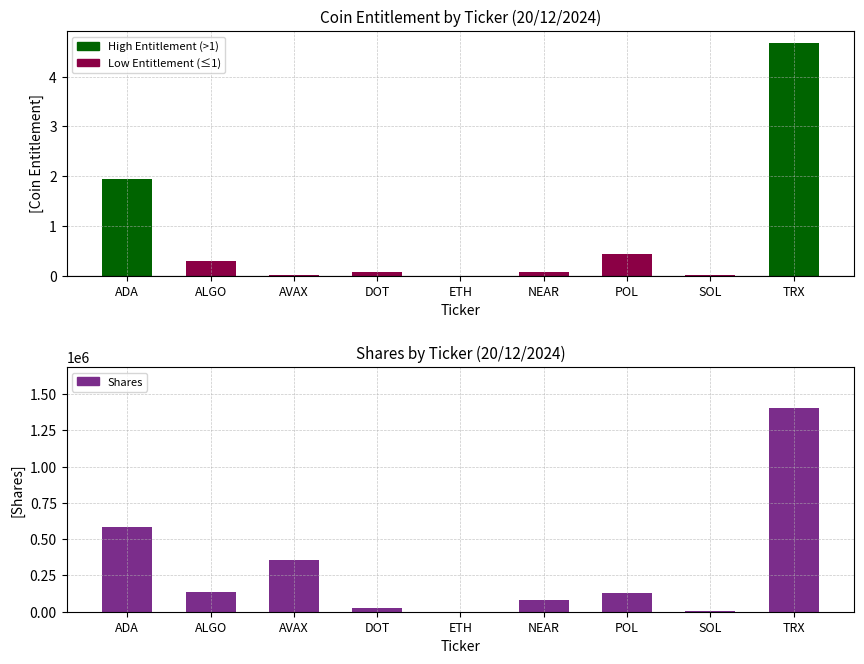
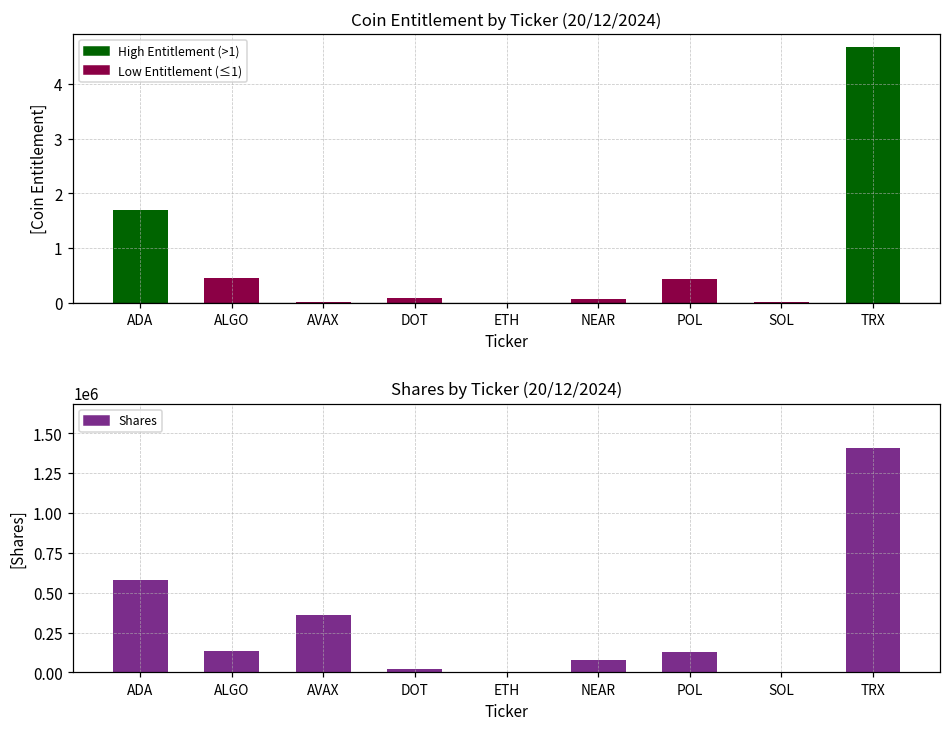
Coin Entitlement by Ticker (20/12/2024), ADA: 1.9 -> 1.7
Coin Entitlement by Ticker (20/12/2024), ALGO: 0.3 -> 0.4
